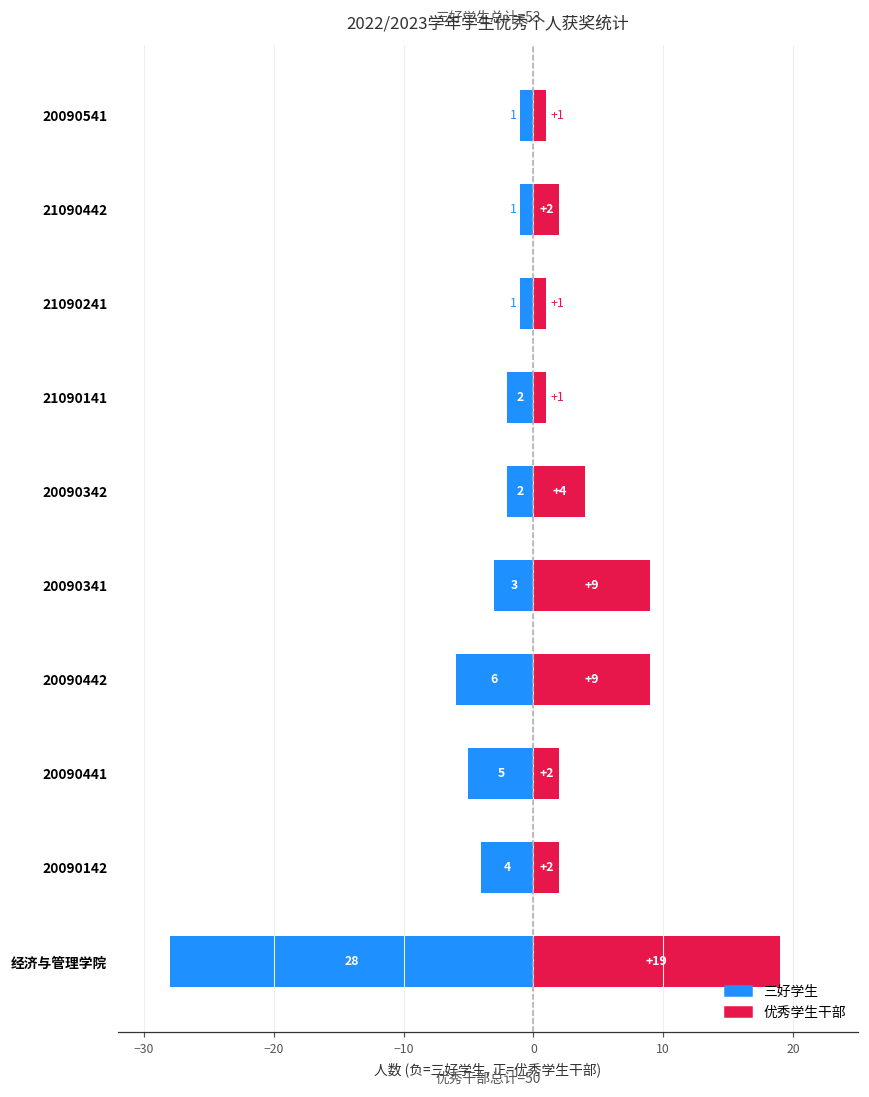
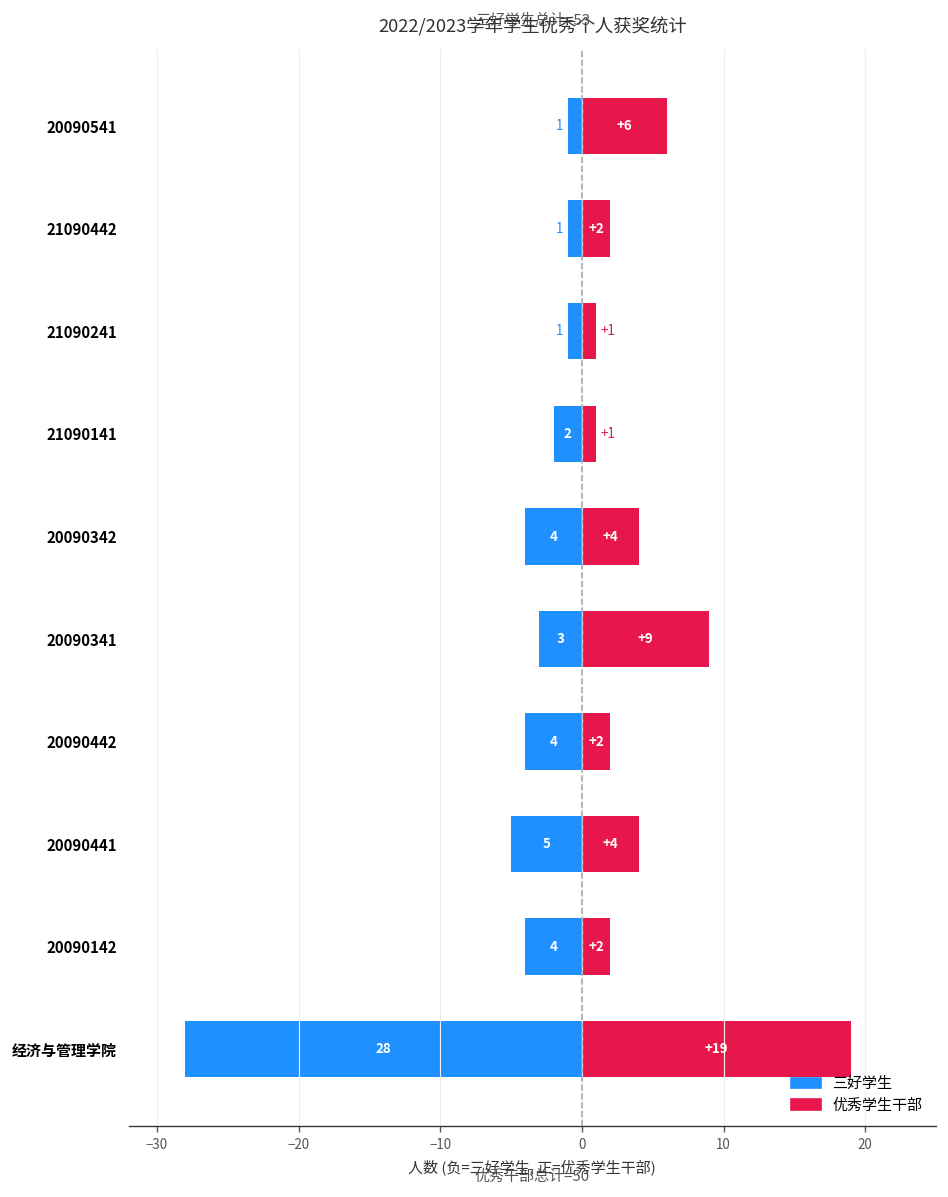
优秀学生干部, 20090541: +1 -> +6
三好学生, 20090342: +2 -> +4
三好学生, 20090442: 6 -> 4
优秀学生干部, 20090442: +9 -> +2
优秀学生干部, 20090441: 2 -> 4
